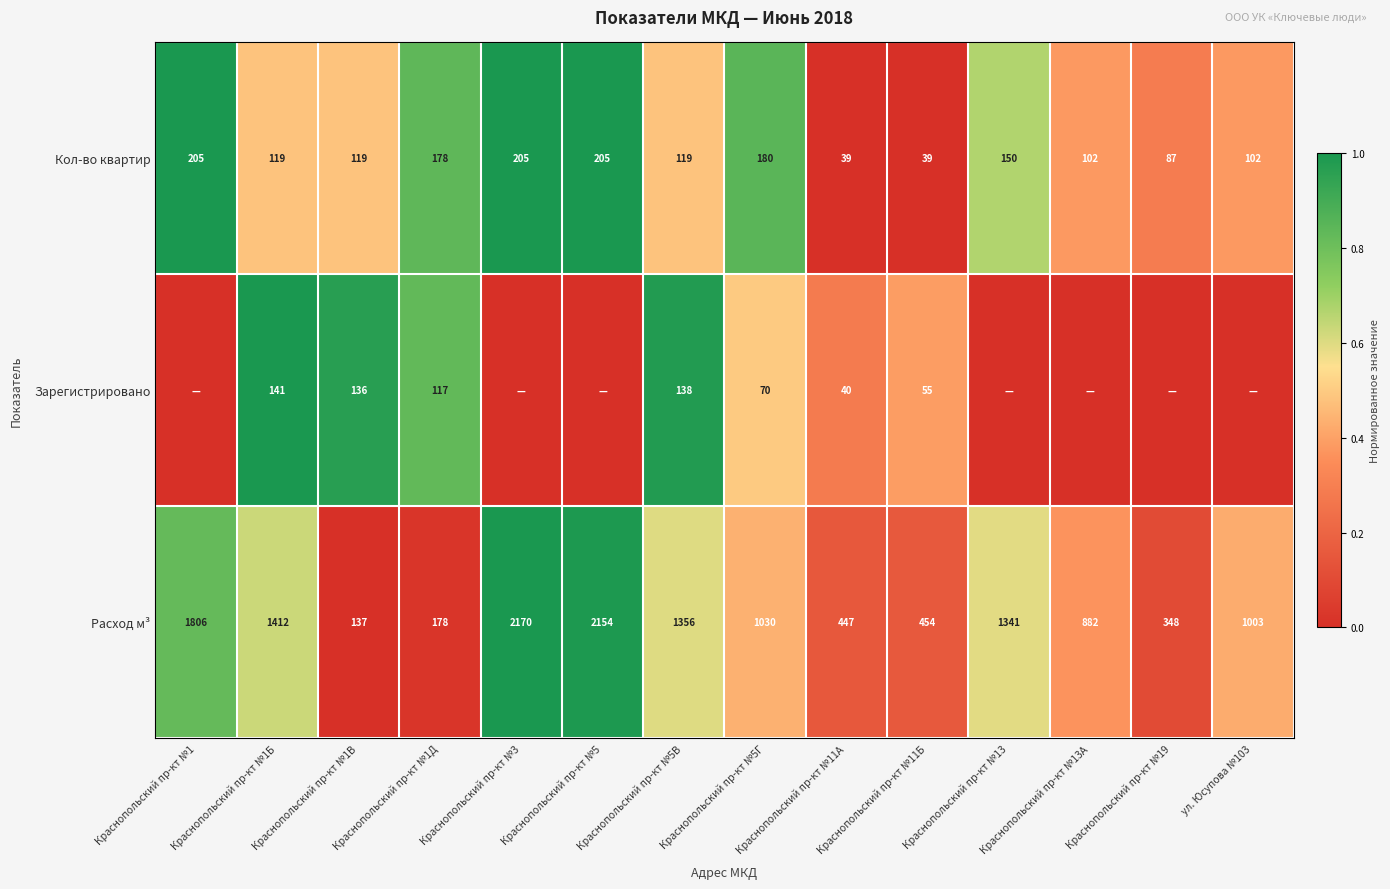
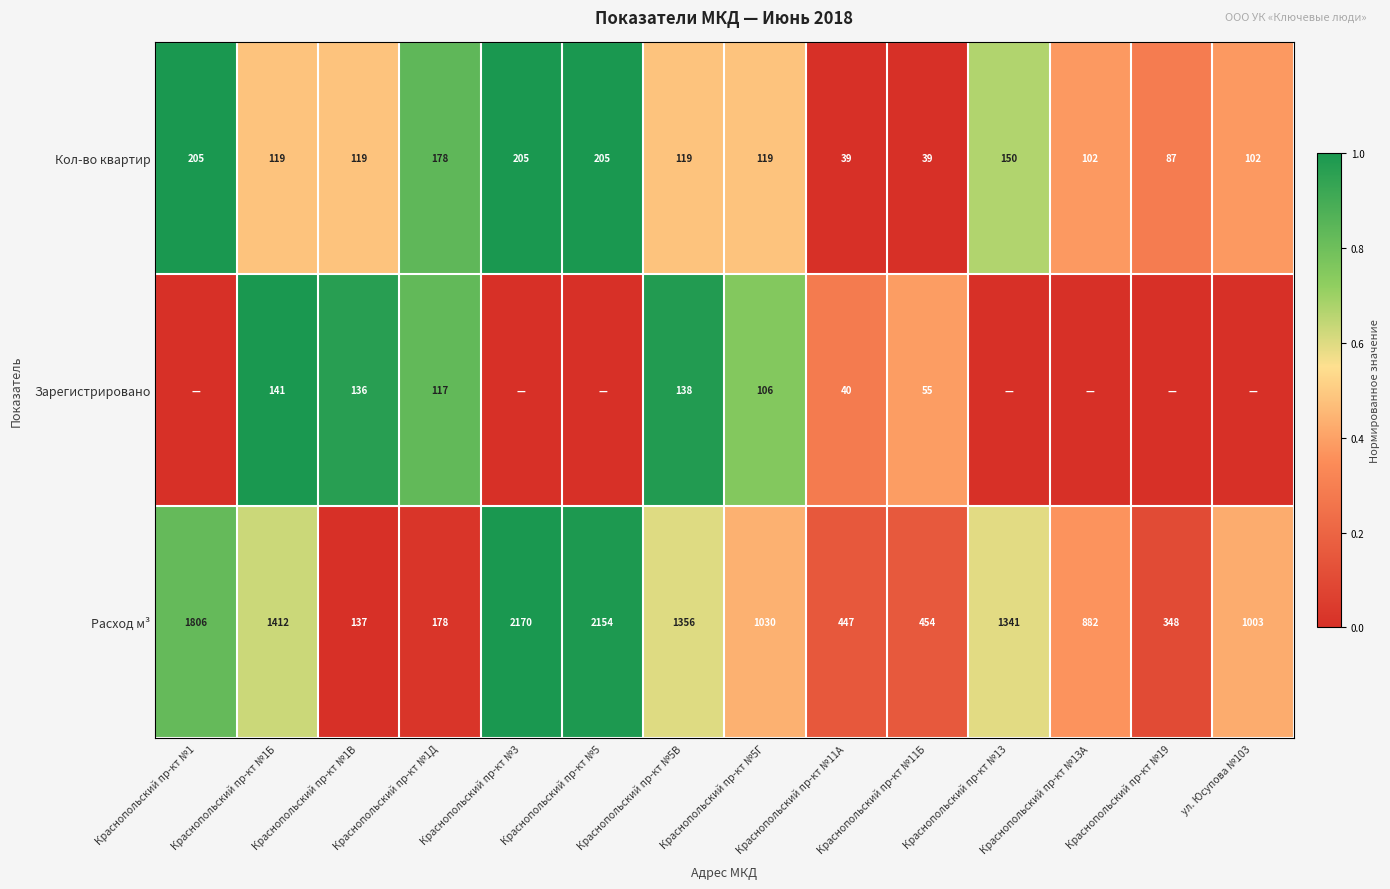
Кол-во квартир, Краснопольский пр-кт №5Г: 180 -> 119
Зарегистрировано, Краснопольский пр-кт №5Г: 70 -> 106
